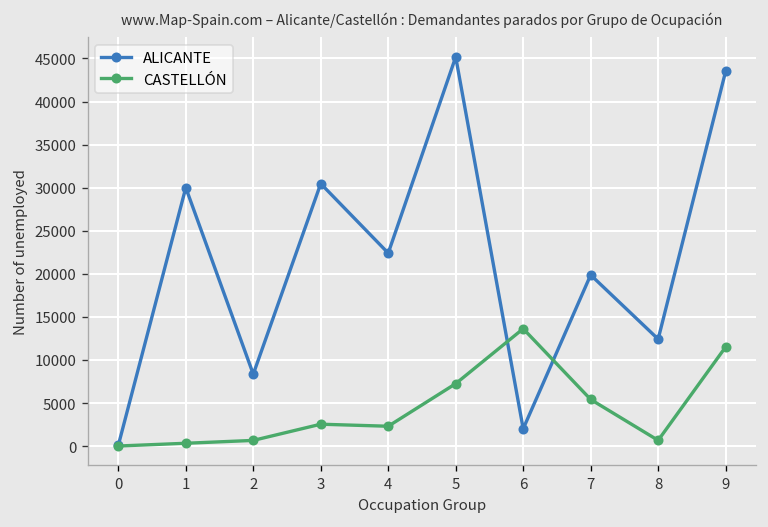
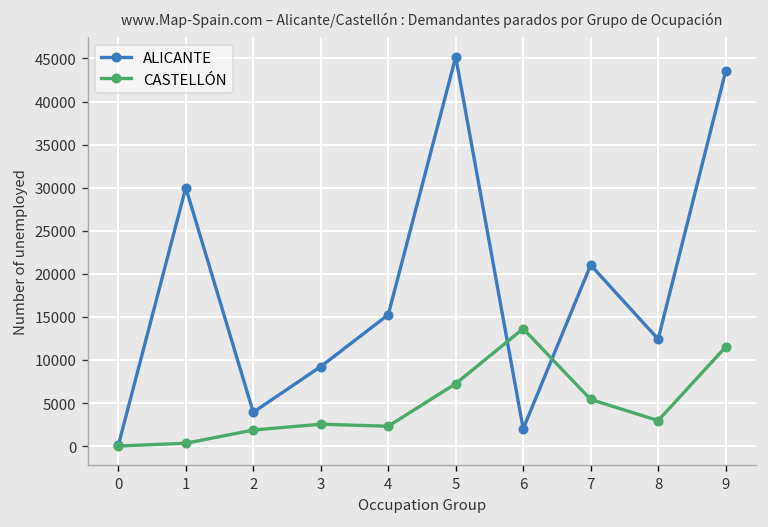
ALICANTE, 2: 8000 -> 4000
CASTELLÓN, 2: 1000 -> 2000
ALICANTE, 3: 30000 -> 9000
ALICANTE, 4: 22000 -> 15000
ALICANTE, 7: 20000 -> 21000
CASTELLÓN, 8: 1000 -> 3000
